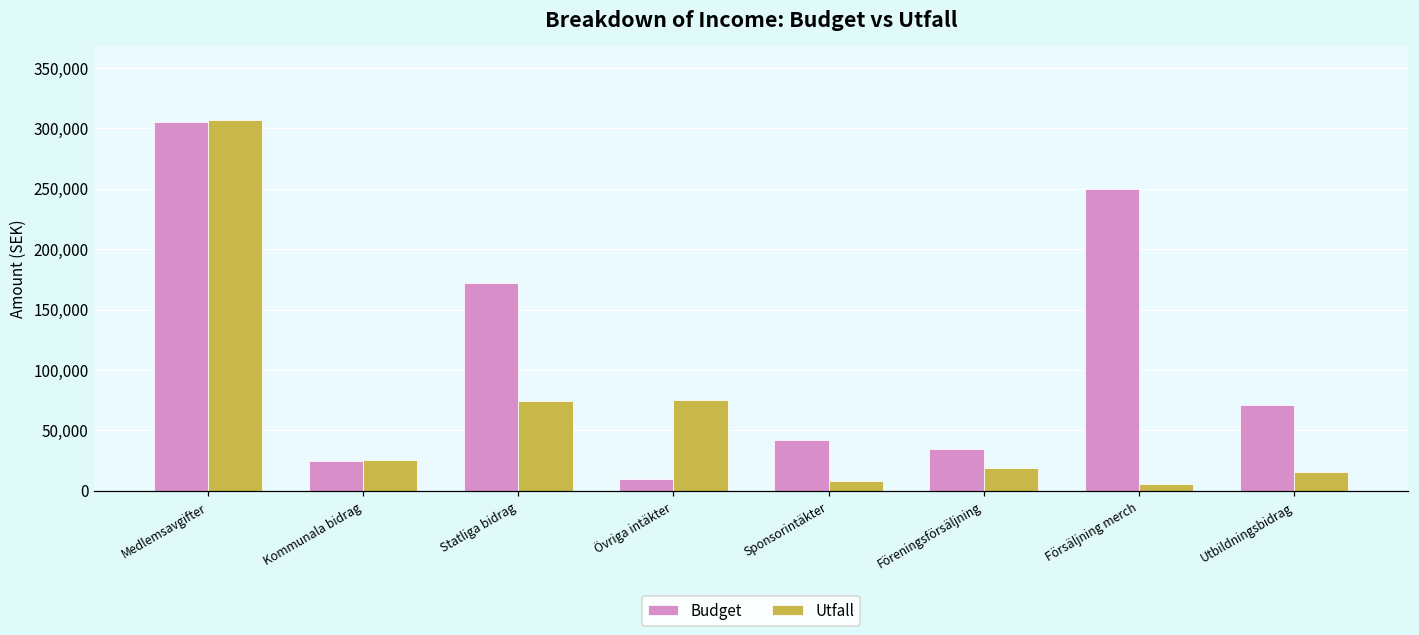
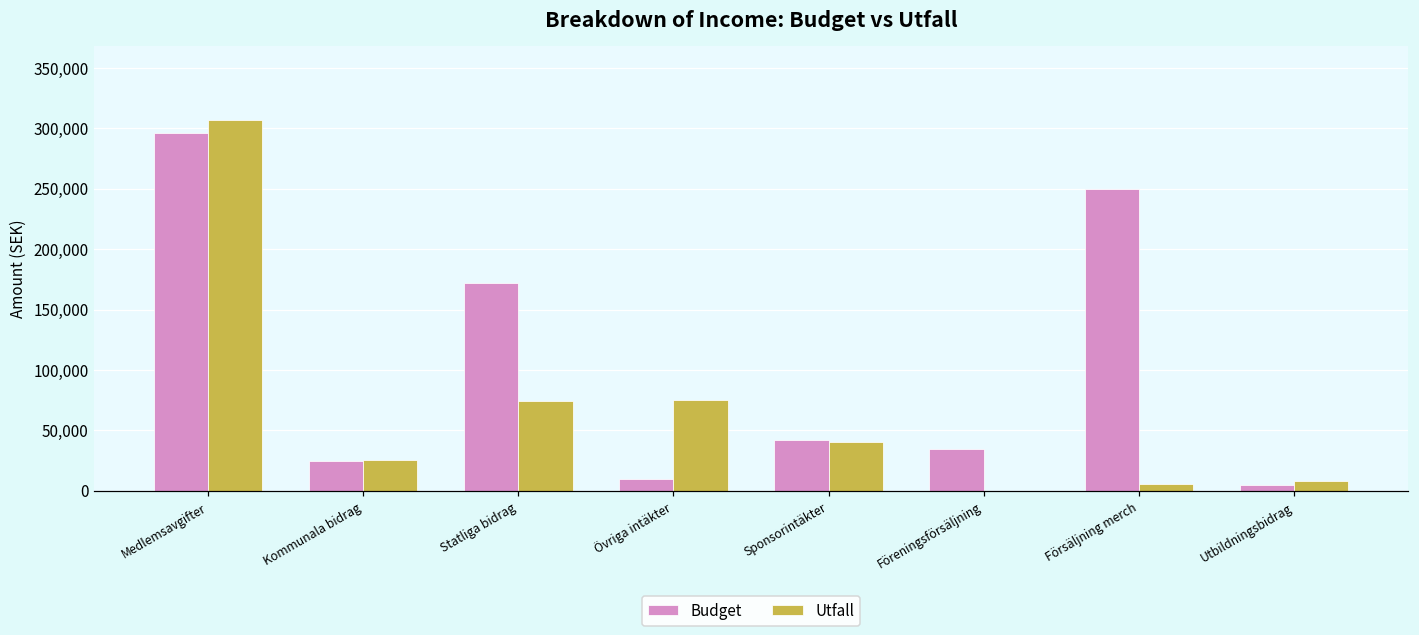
Budget, Medlemsavgifter: 305,000 -> 296,000
Utfall, Sponsorintäkter: 8,000 -> 41,000
Utfall, Föreningsförsäljning: 19,000 -> 0
Budget, Utbildningsbidrag: 71,000 -> 5,000
Utfall, Utbildningsbidrag: 16,000 -> 8,000
